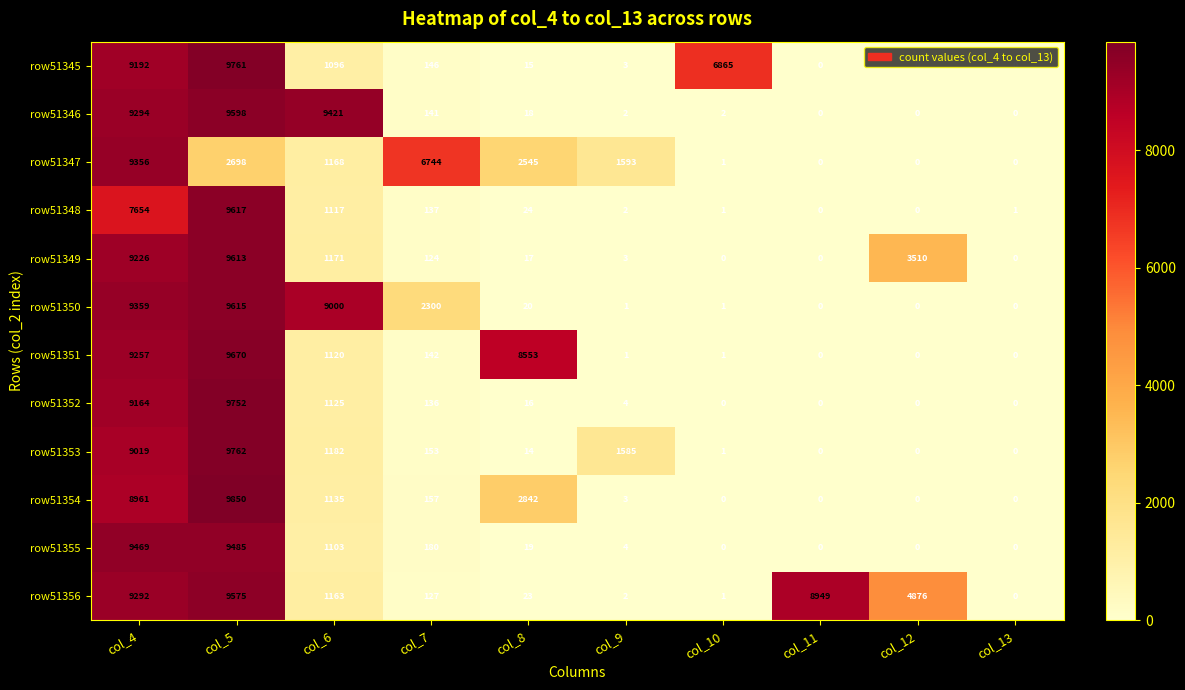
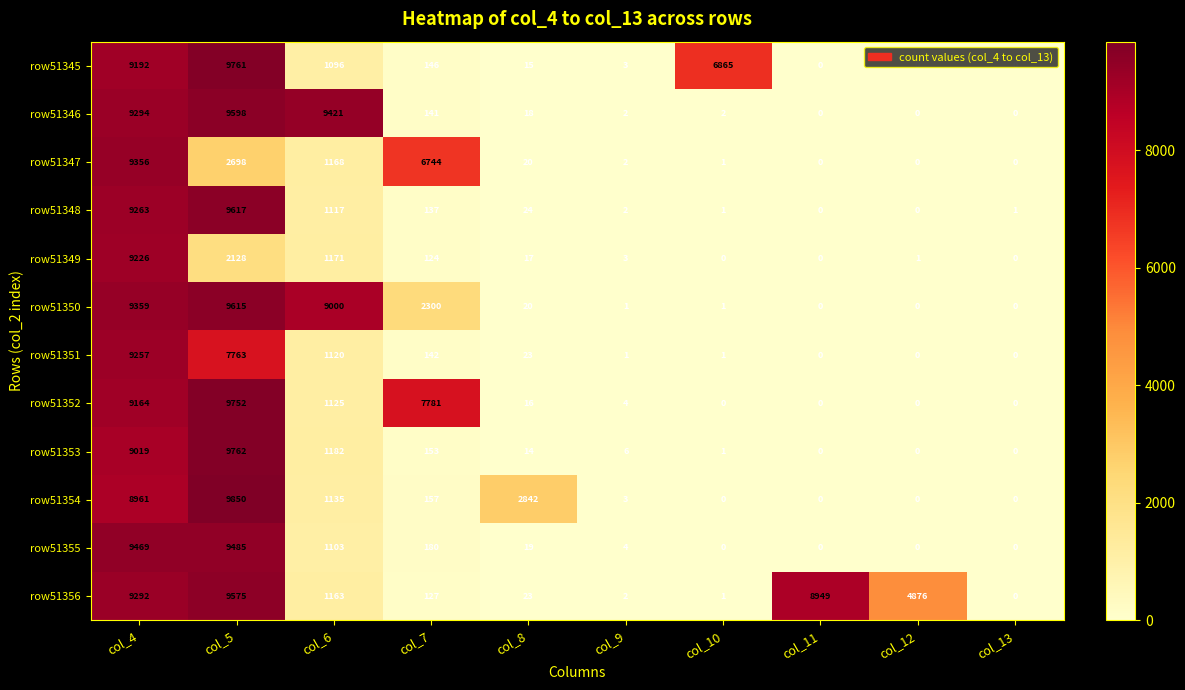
row51347, col_8: 2545 -> 20
row51347, col_9: 1593 -> 2
row51348, col_4: 7654 -> 9263
row51349, col_5: 9613 -> 2128
row51349, col_12: 3510 -> 1
row51351, col_5: 9670 -> 7763
row51351, col_8: 8553 -> 23
row51352, col_7: 136 -> 7781
row51353, col_9: 1585 -> 6
